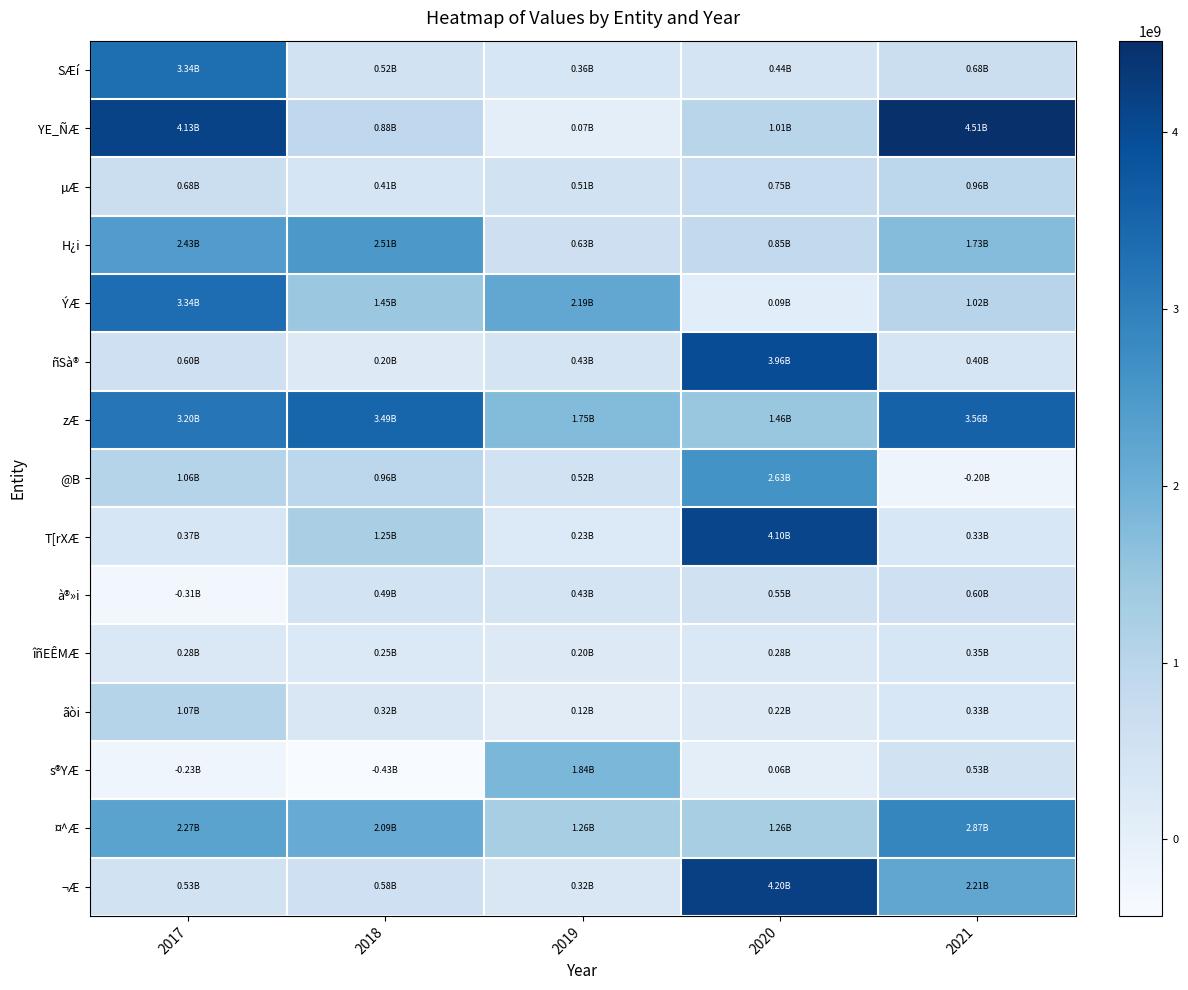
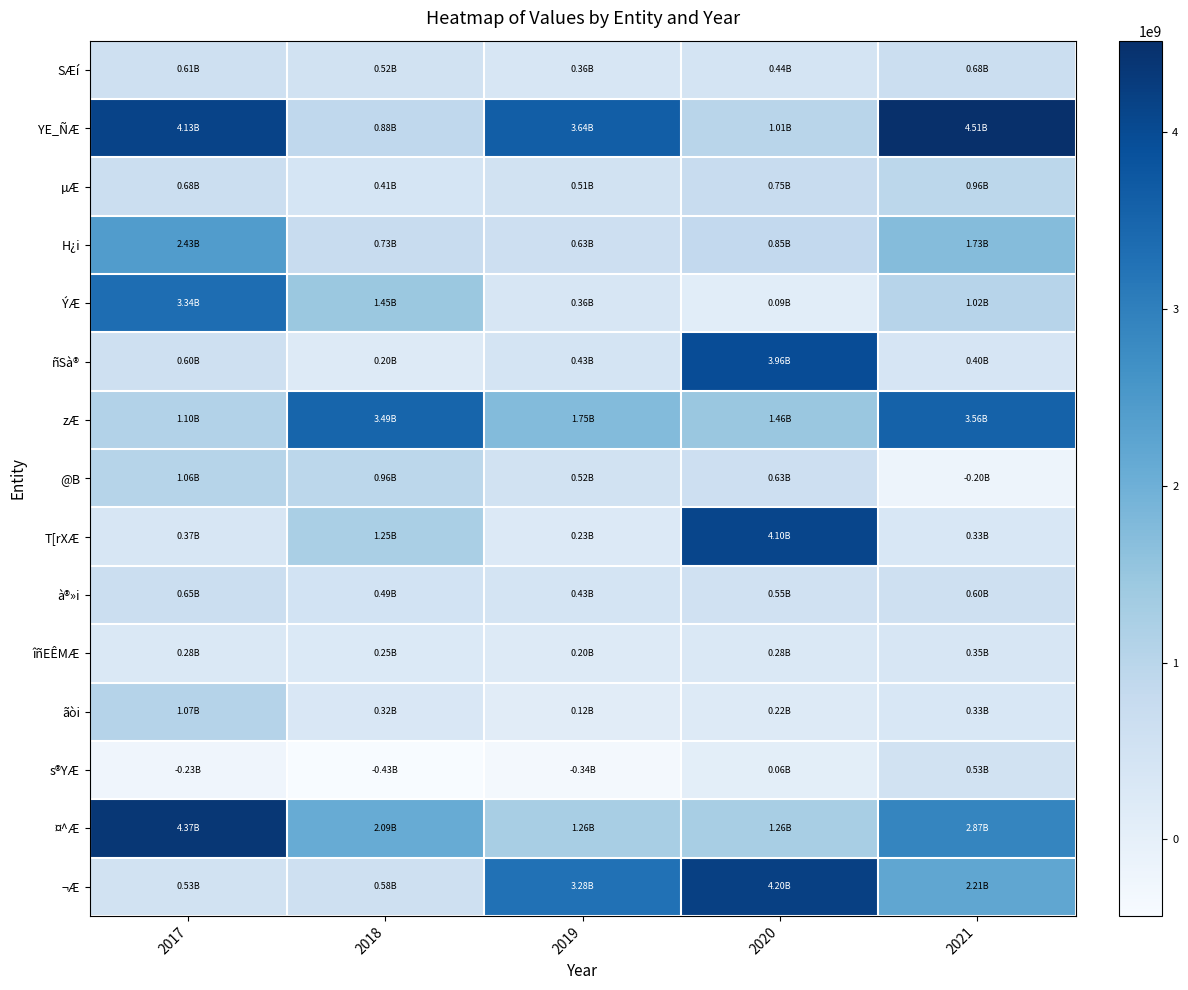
SÆí, 2017: 3.34B -> 0.61B
YE_ÑÆ, 2019: 0.07B -> 3.64B
H¿i, 2018: 2.51B -> 0.73B
ÝÆ, 2019: 2.19B -> 0.36B
zÆ, 2017: 3.20B -> 1.10B
@B, 2020: 2.63B -> 0.63B
à®»i, 2017: -0.31B -> 0.65B
s®YÆ, 2019: 1.84B -> -0.34B
¤^Æ, 2017: 2.27B -> 4.37B
¬Æ, 2019: 0.32B -> 3.28B
